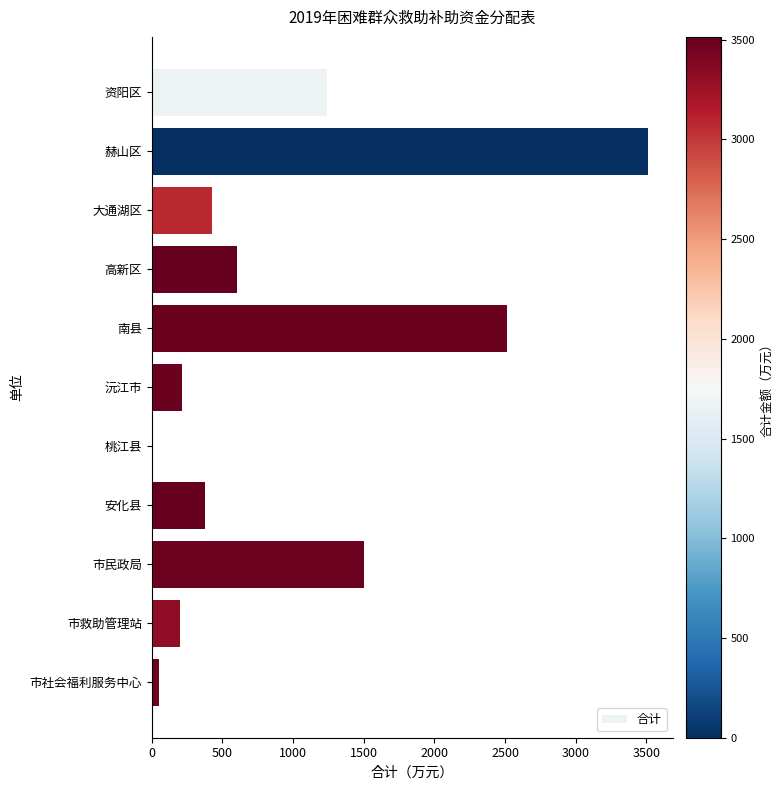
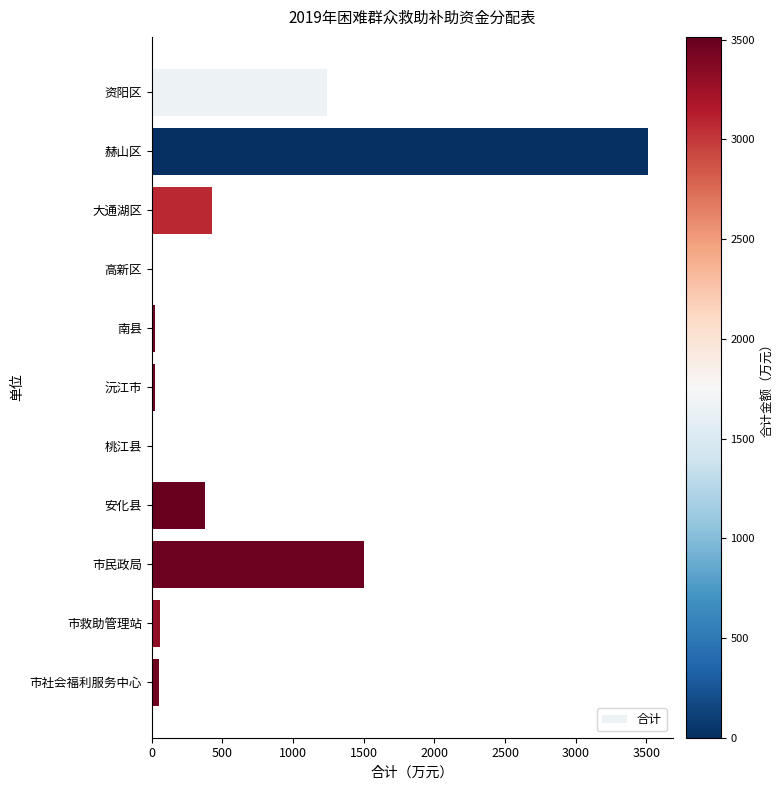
高新区: 600 -> 0
南县: 2510 -> 20
沅江市: 210 -> 20
市救助管理站: 200 -> 60
